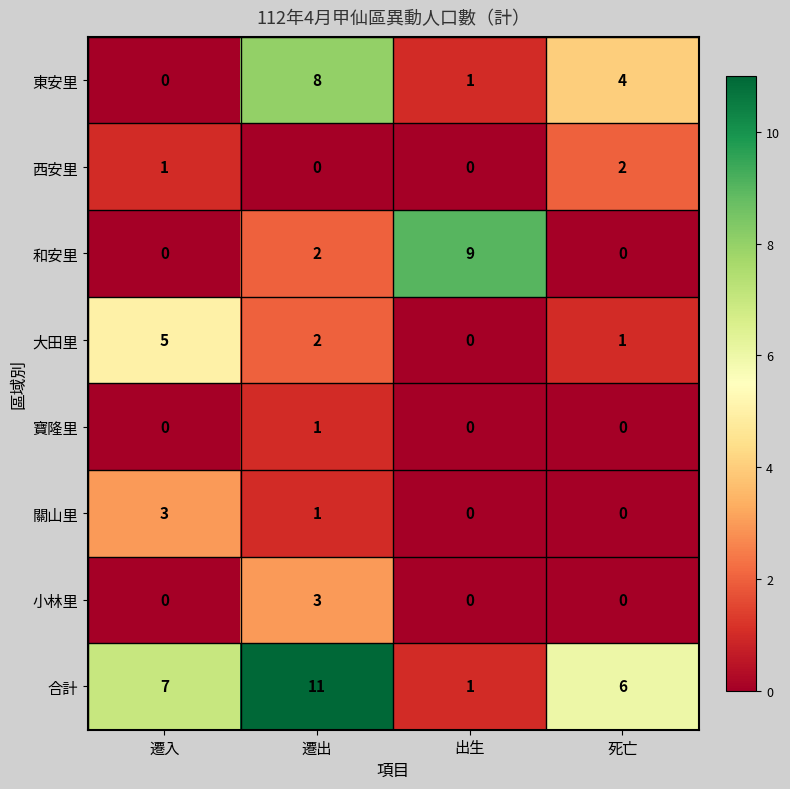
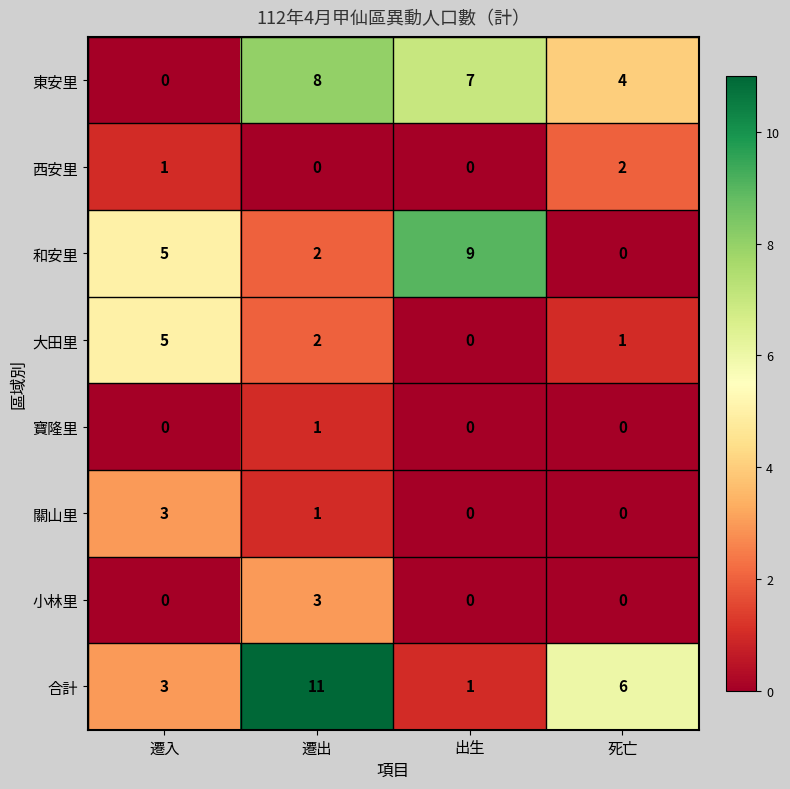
東安里, 出生: 1 -> 7
和安里, 遷入: 0 -> 5
合計, 遷入: 7 -> 3
